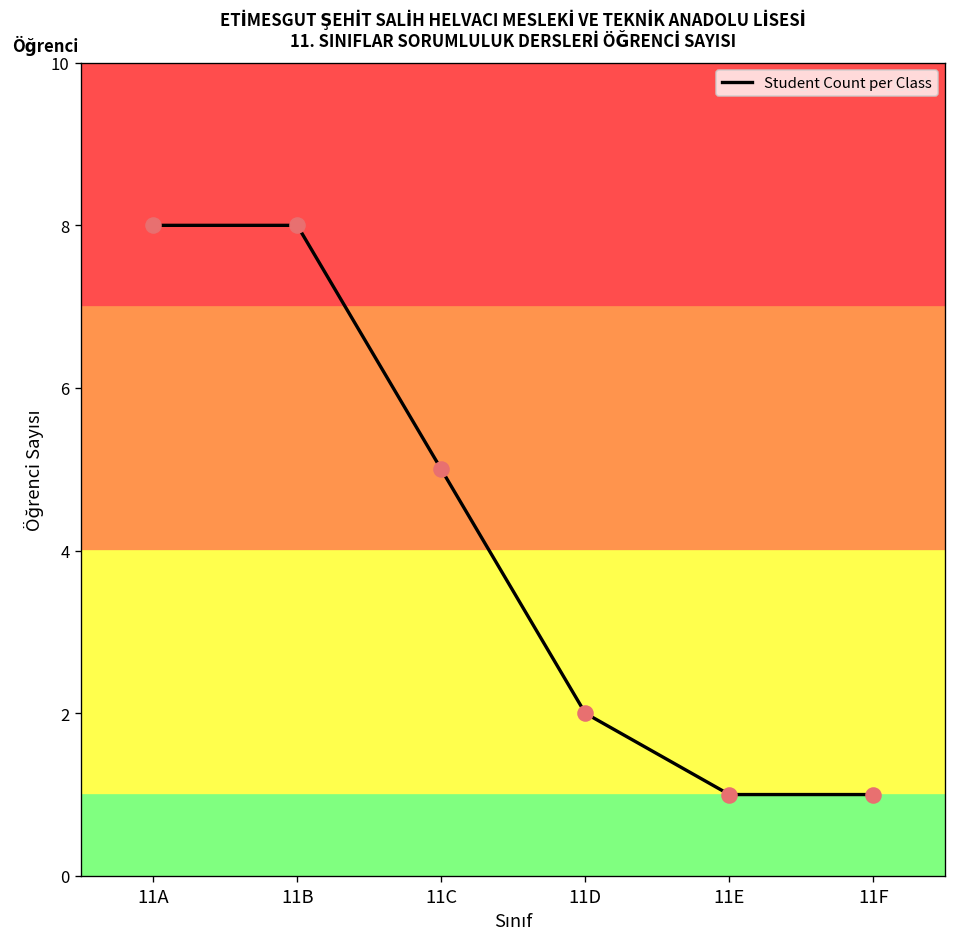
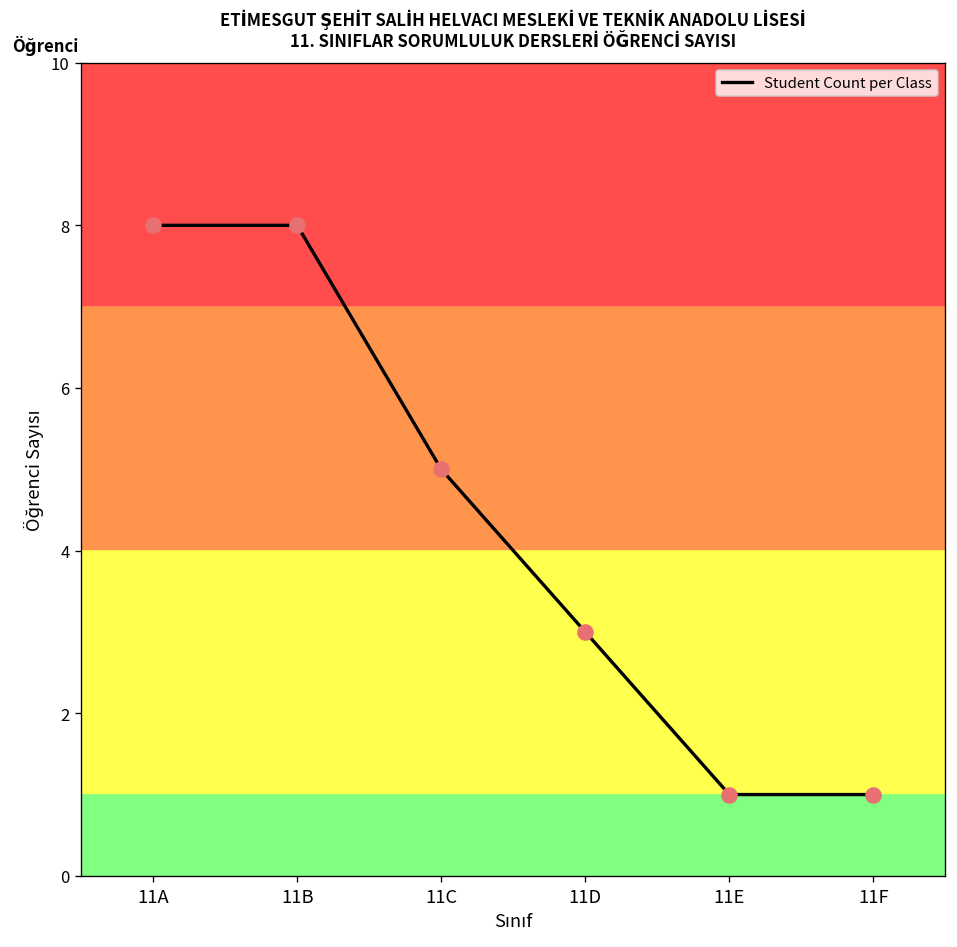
11D: 2 -> 3
